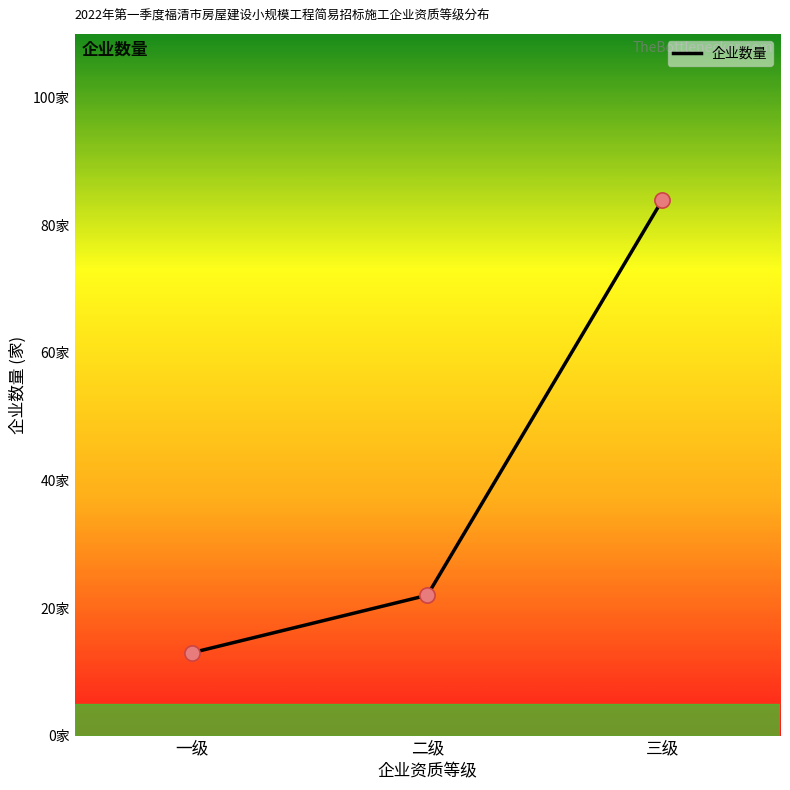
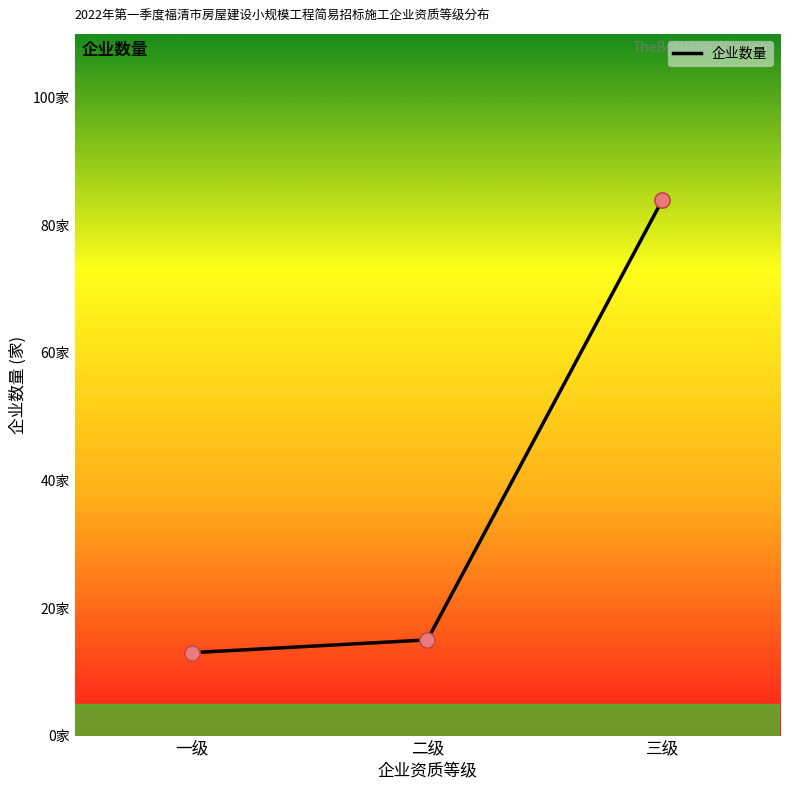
二级: 22家 -> 15家
